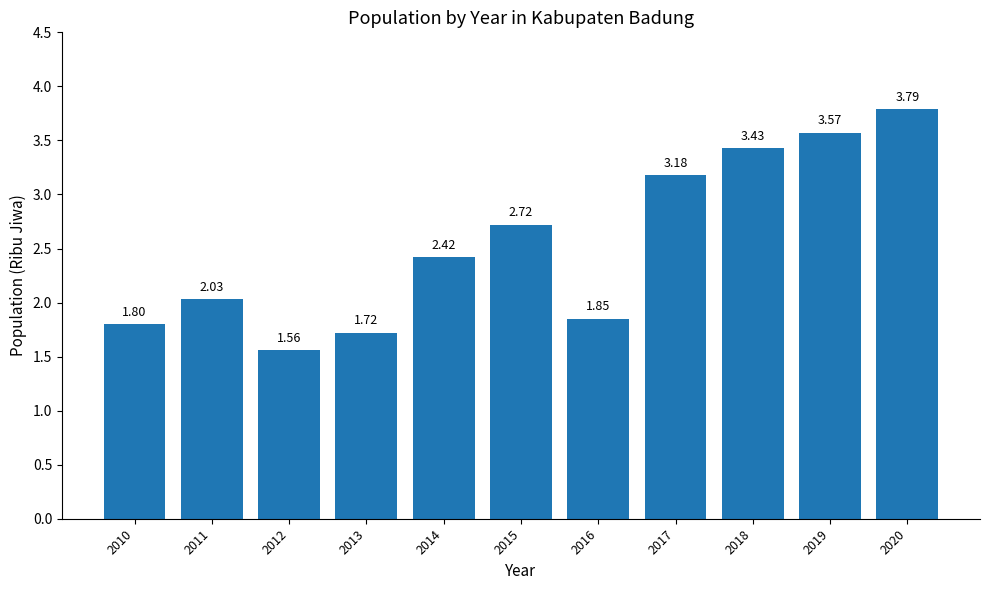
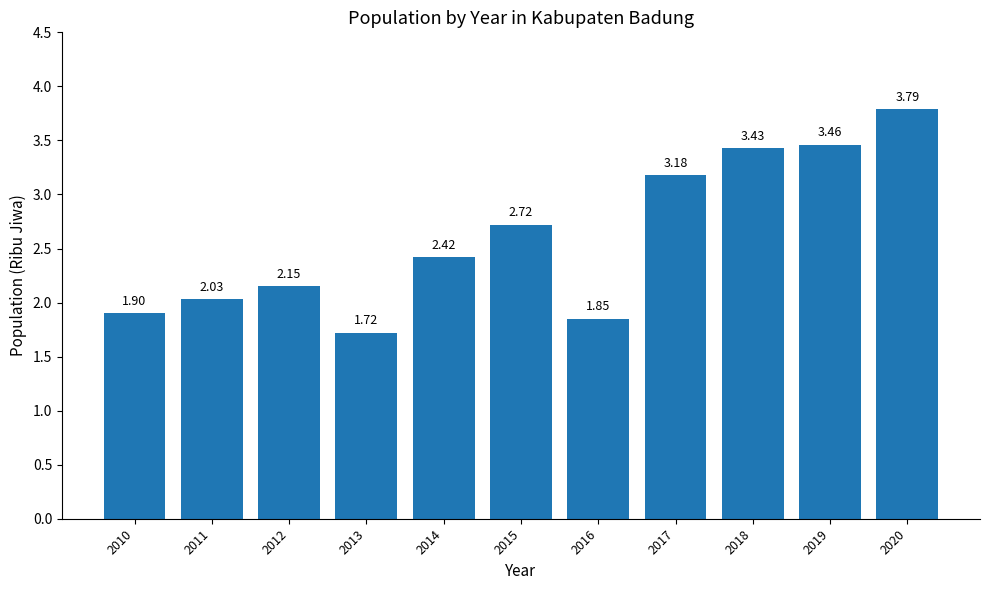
2010: 1.80 -> 1.90
2012: 1.56 -> 2.15
2019: 3.57 -> 3.46
